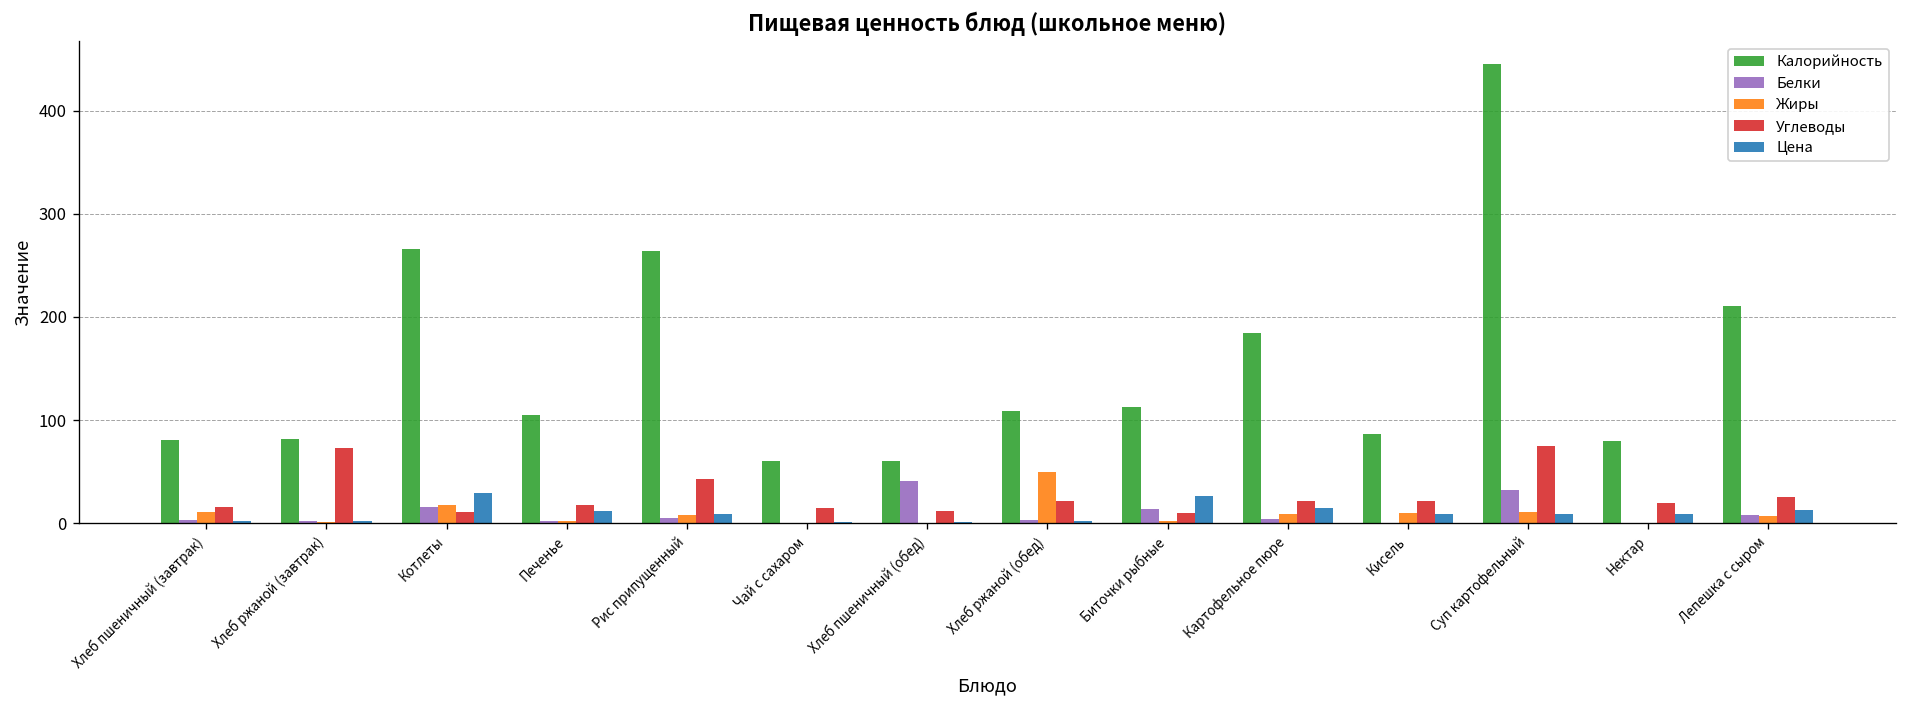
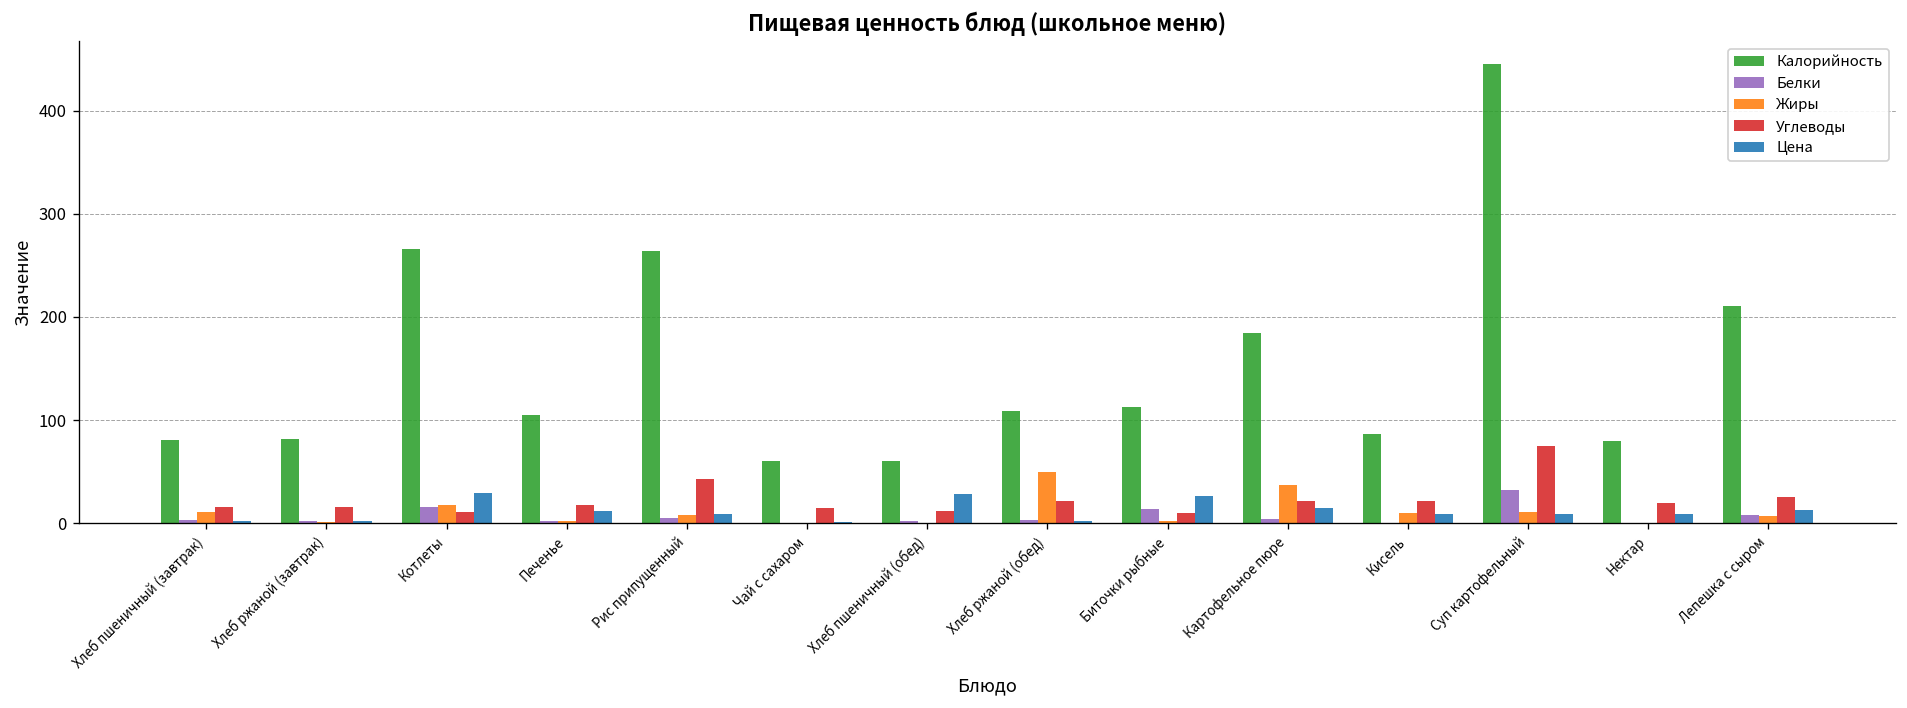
Углеводы, Хлеб ржаной (завтрак): 70 -> 20
Белки, Хлеб пшеничный (обед): 40 -> 0
Цена, Хлеб пшеничный (обед): 0 -> 30
Жиры, Картофельное пюре: 10 -> 40
